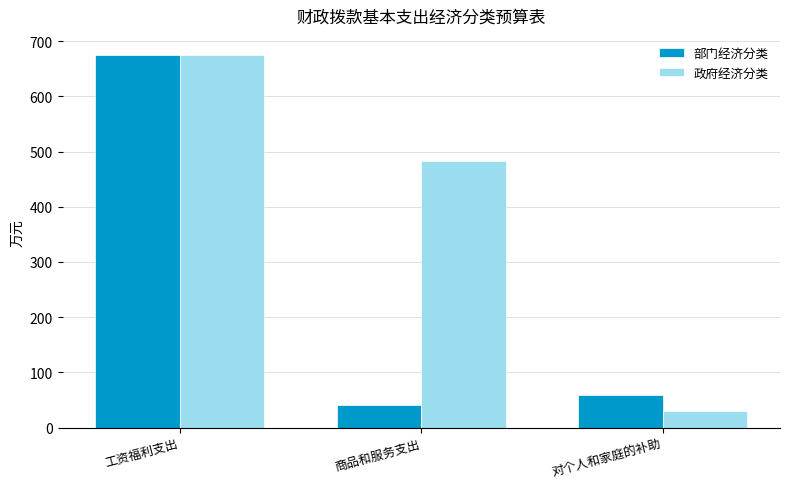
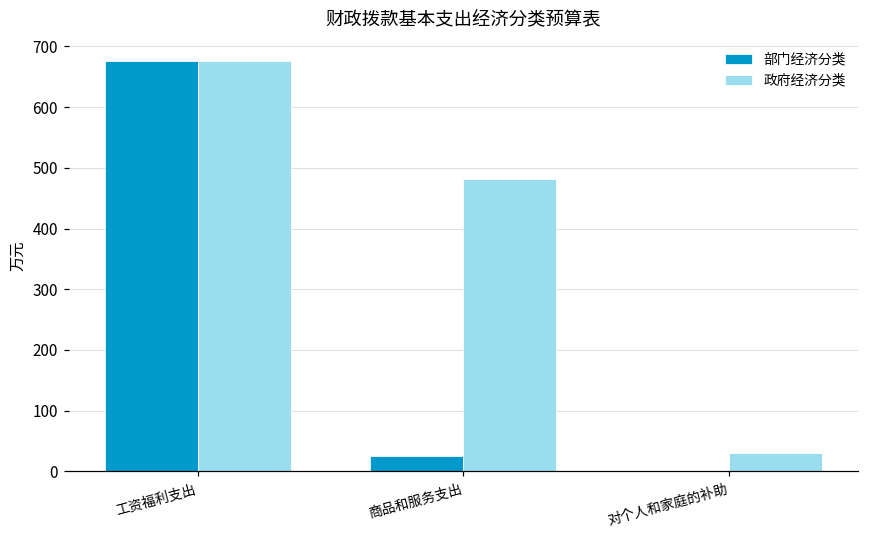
部门经济分类, 商品和服务支出: 40 -> 20
部门经济分类, 对个人和家庭的补助: 60 -> 0
